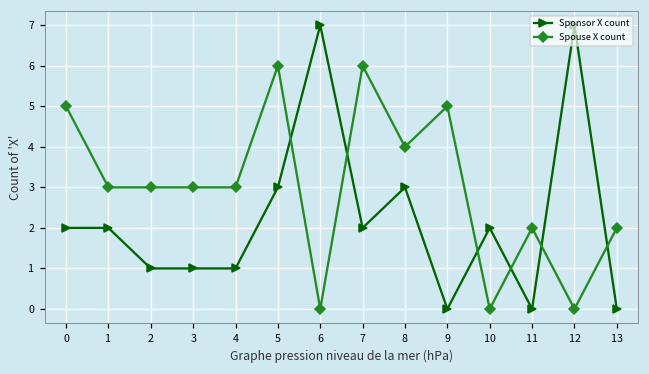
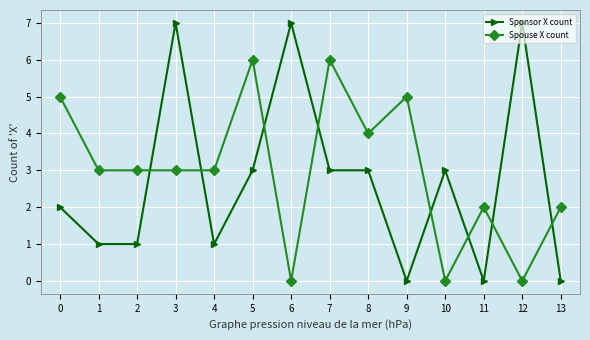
Sponsor X count, 1: 2 -> 1
Sponsor X count, 3: 1 -> 7
Sponsor X count, 7: 2 -> 3
Sponsor X count, 10: 2 -> 3
